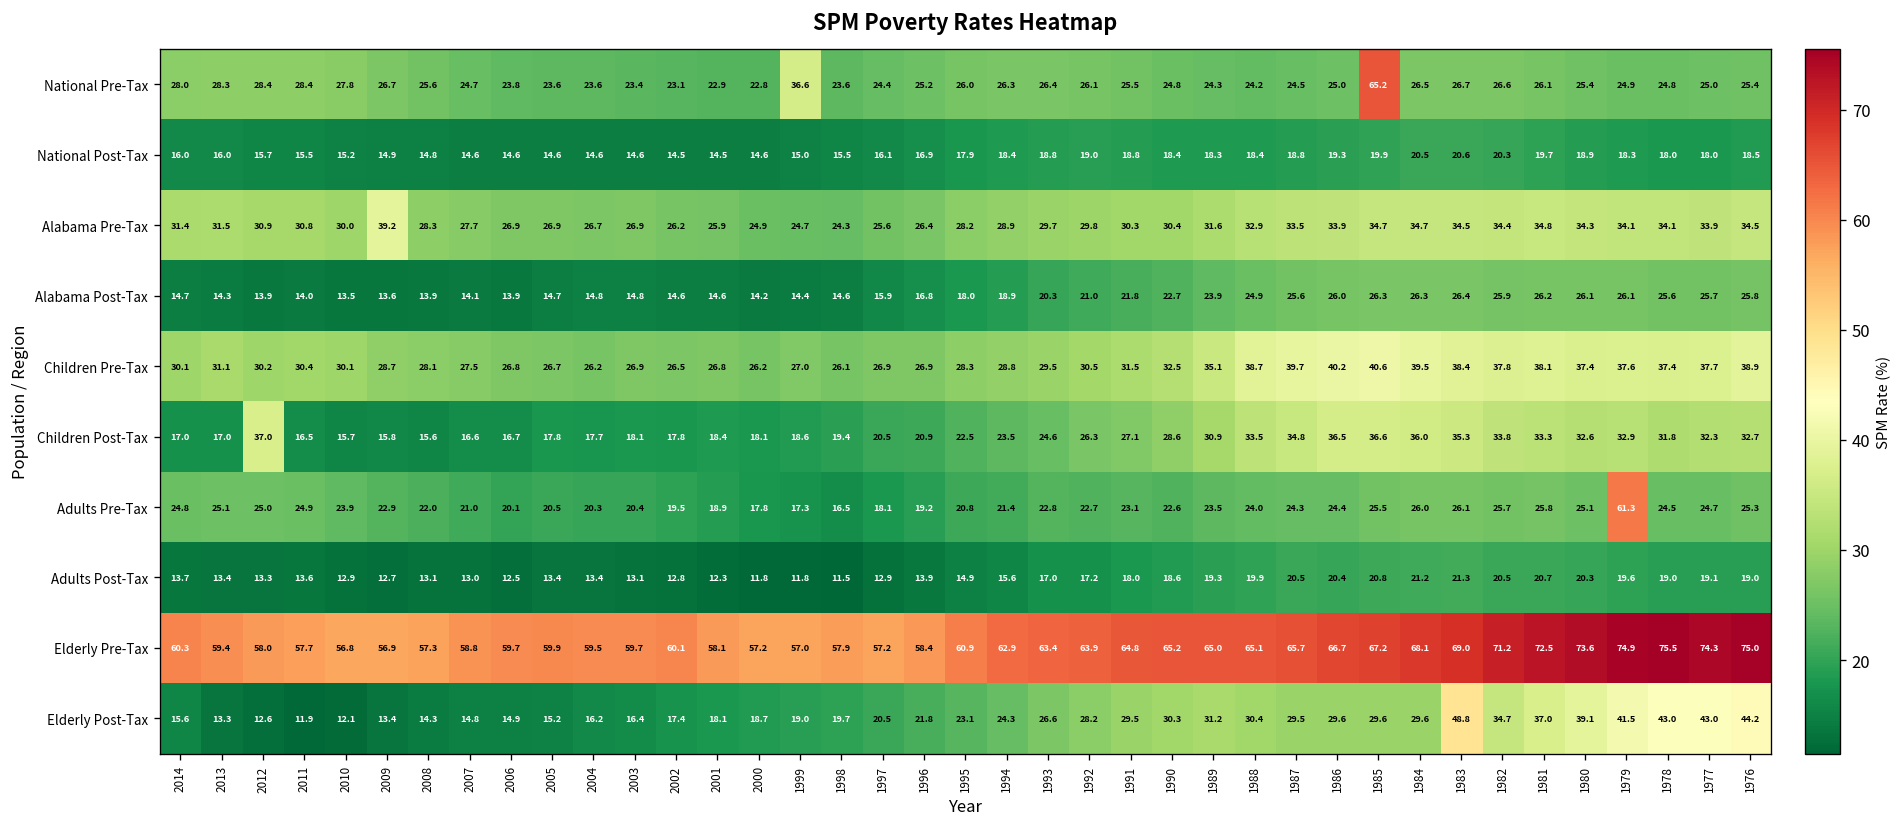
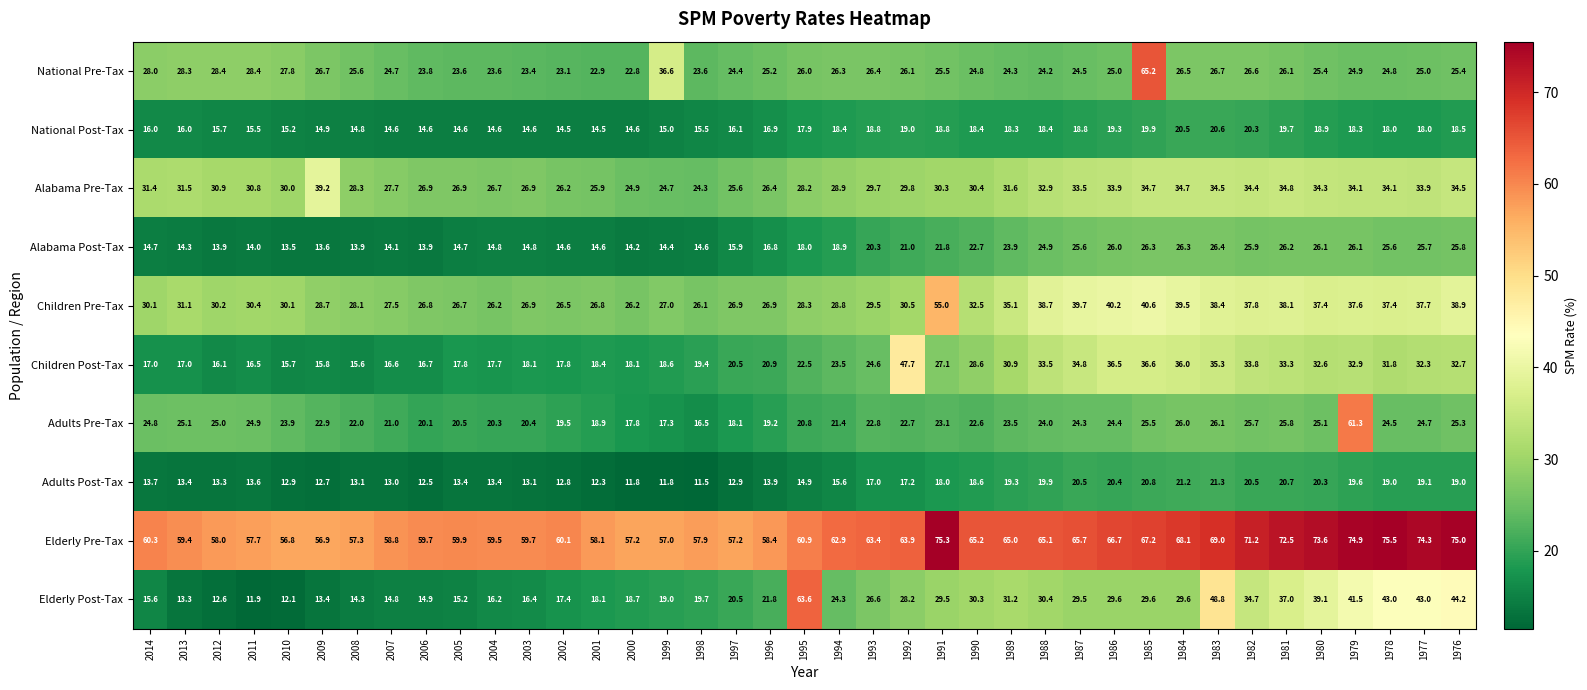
Children Pre-Tax, 1991: 31.5 -> 55.0
Children Post-Tax, 2012: 37.0 -> 16.1
Children Post-Tax, 1992: 26.3 -> 47.7
Elderly Pre-Tax, 1991: 64.8 -> 75.3
Elderly Post-Tax, 1995: 23.1 -> 63.6
